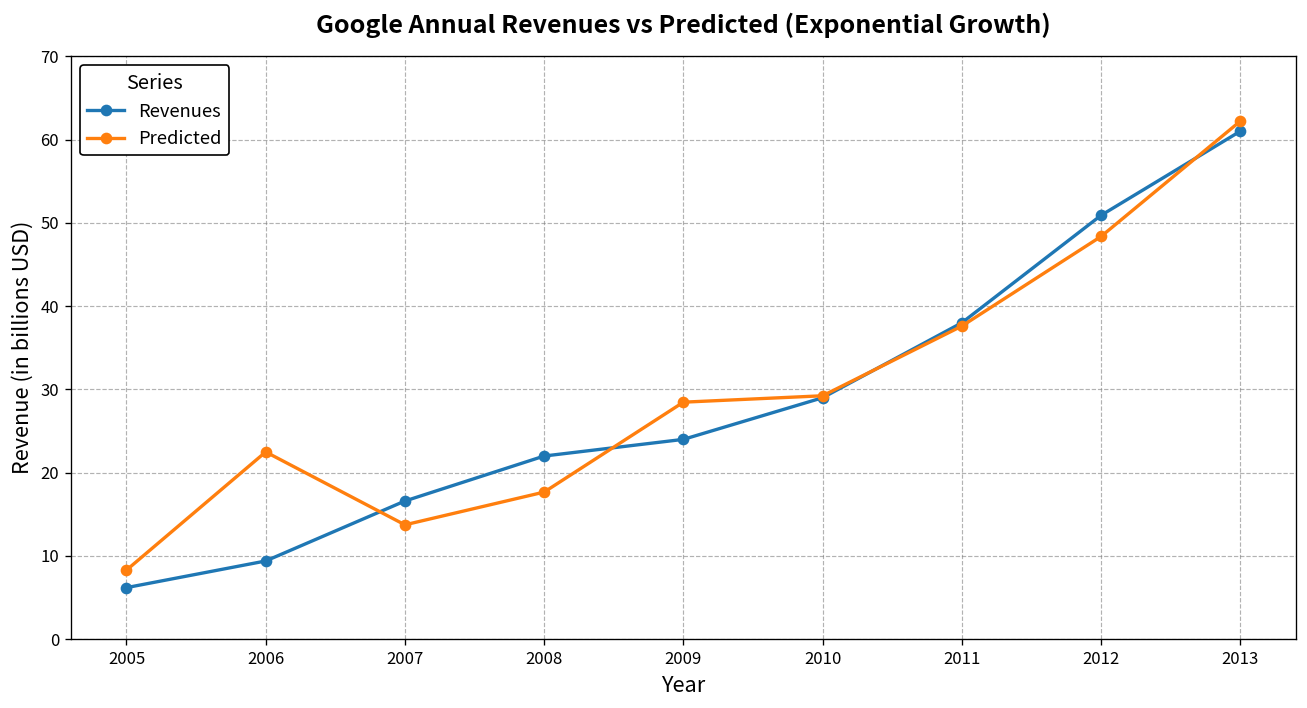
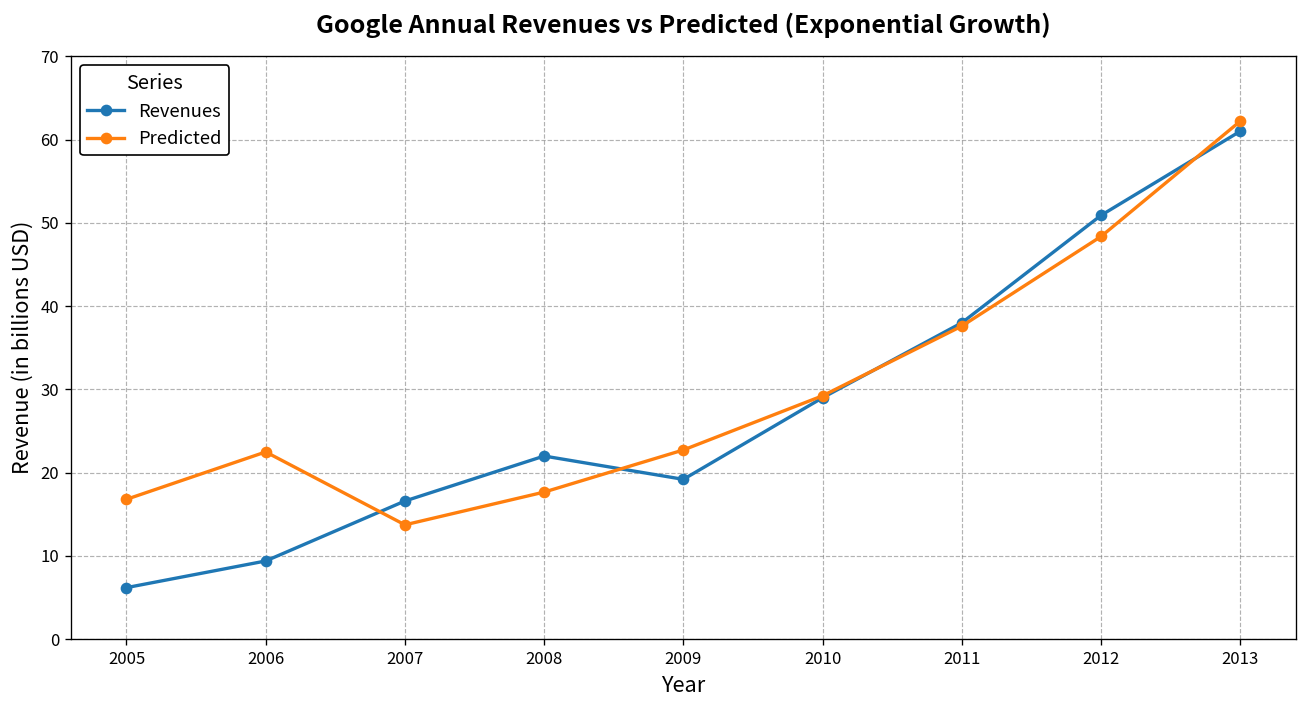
Predicted, 2005: 8 -> 17
Revenues, 2009: 24 -> 19
Predicted, 2009: 28 -> 23
